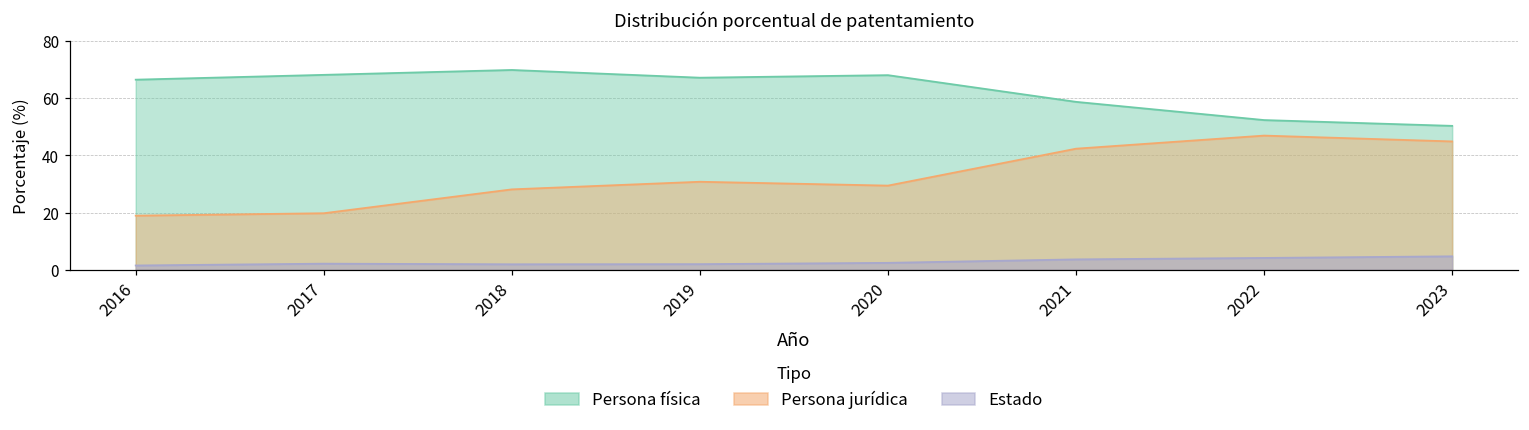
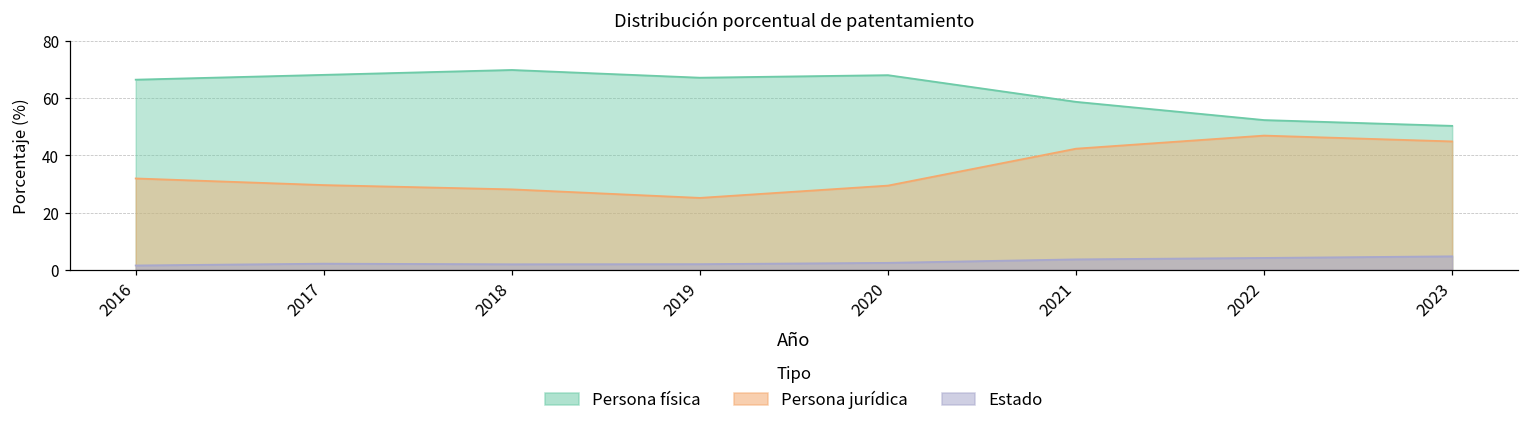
Persona jurídica, 2016: 19 -> 32
Persona jurídica, 2017: 20 -> 30
Persona jurídica, 2019: 31 -> 25
